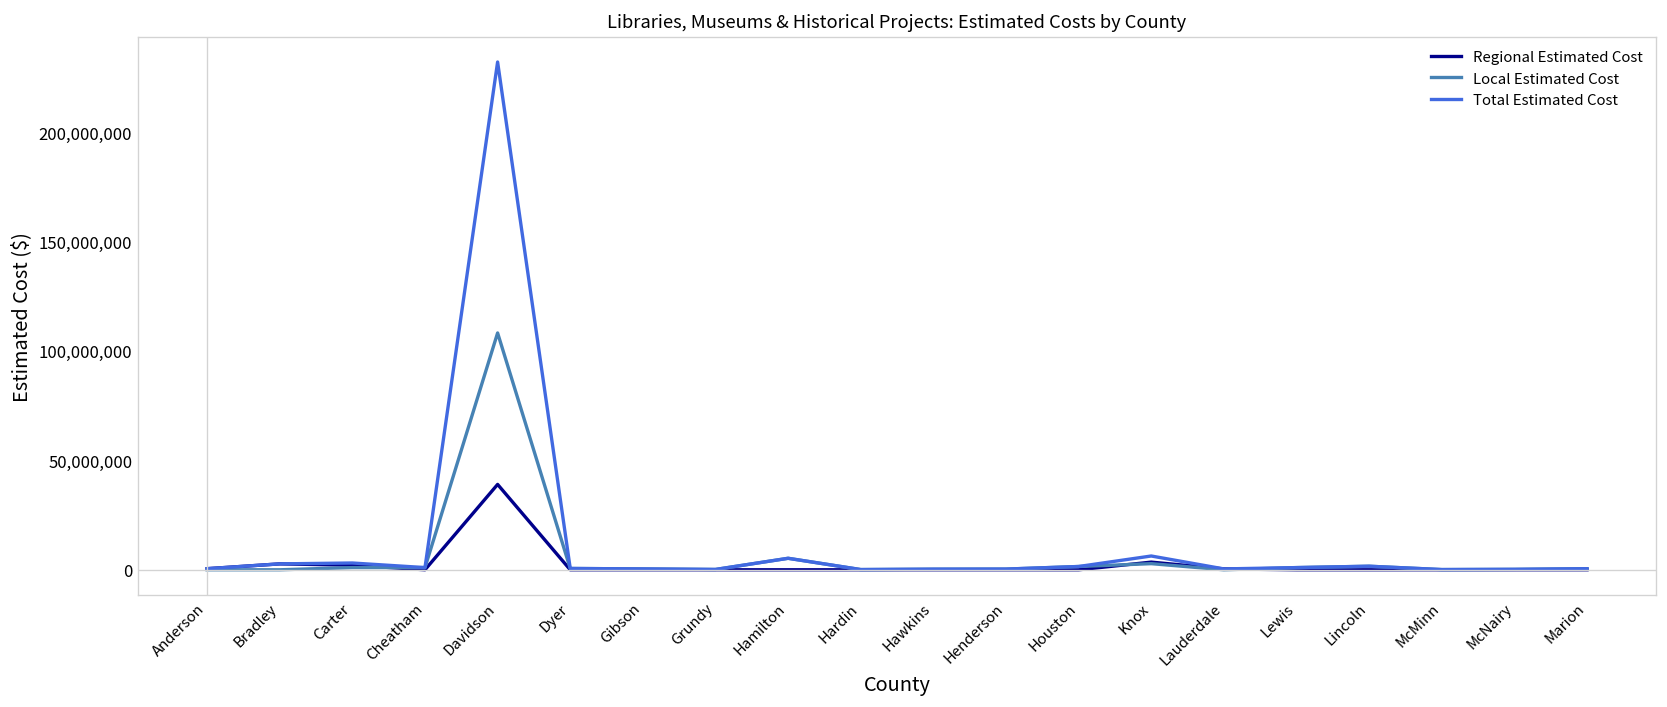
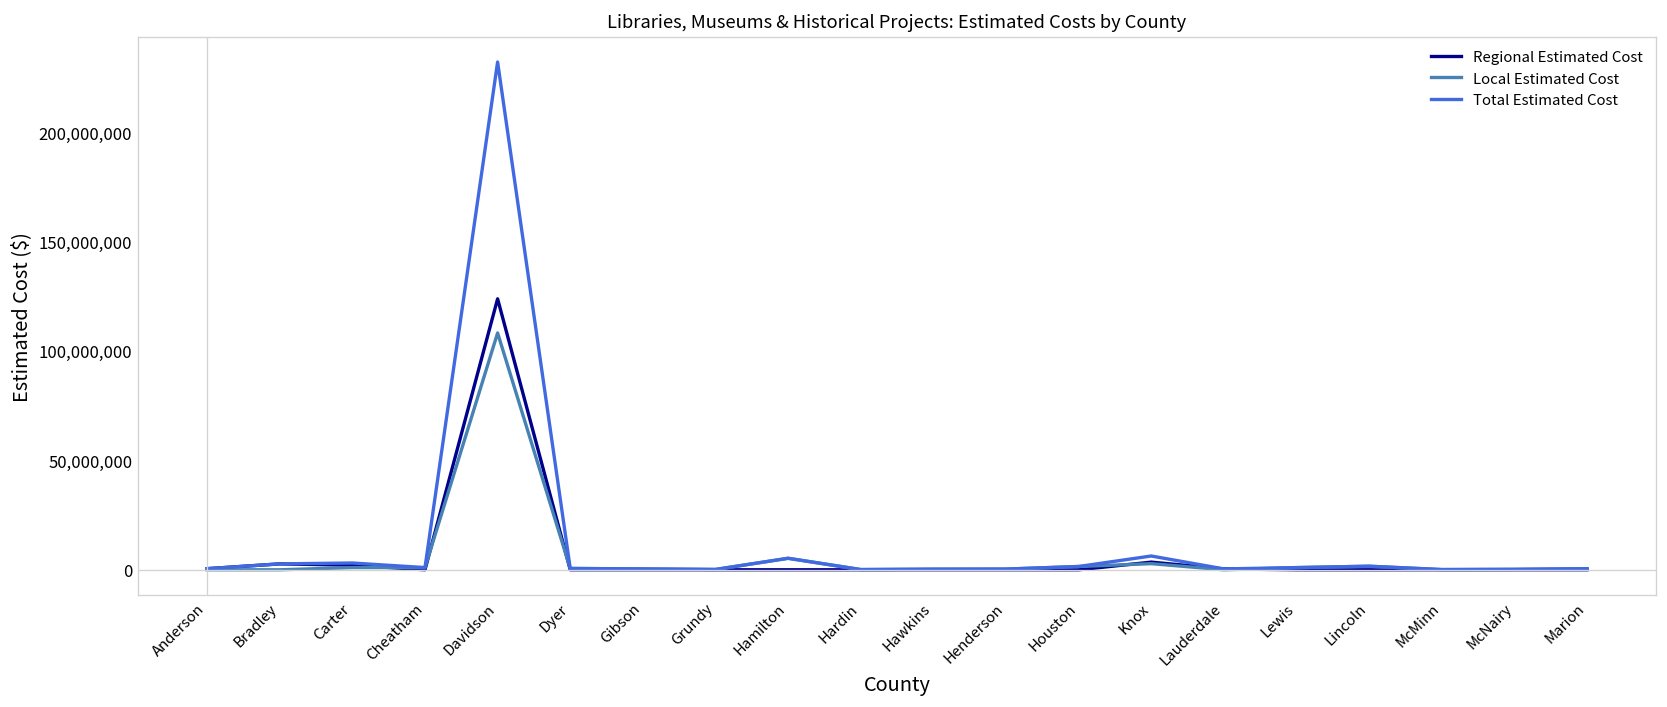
Regional Estimated Cost, Davidson: 39,000,000 -> 124,000,000
